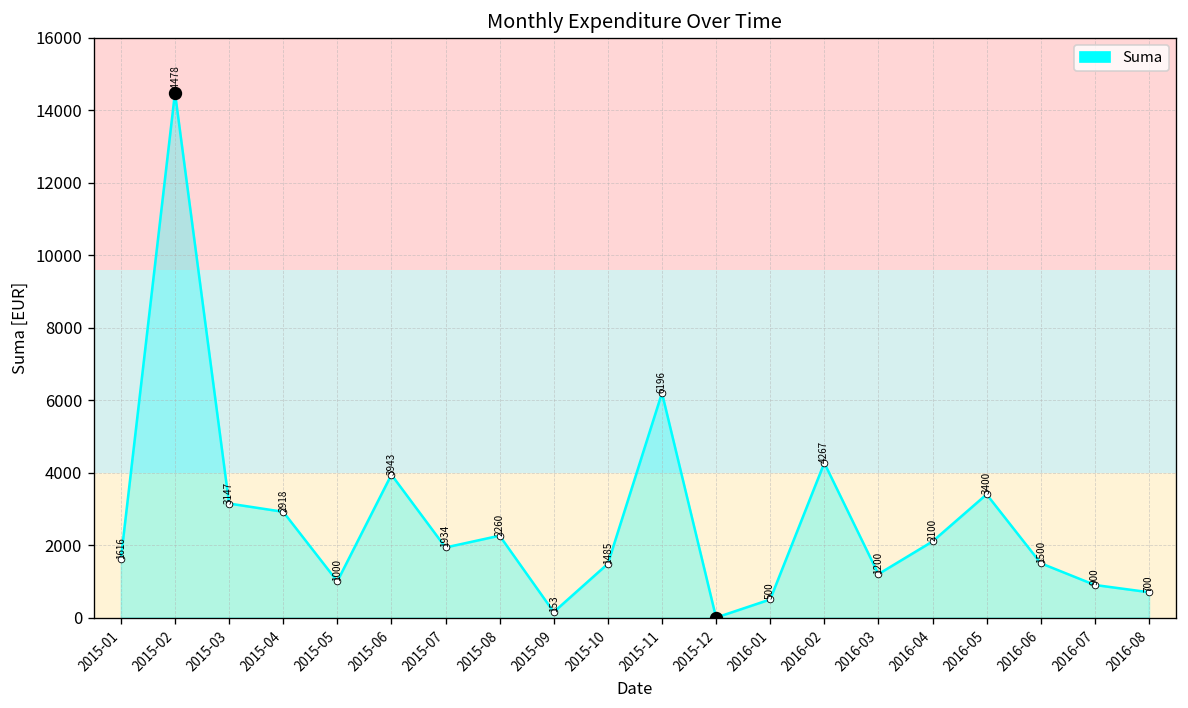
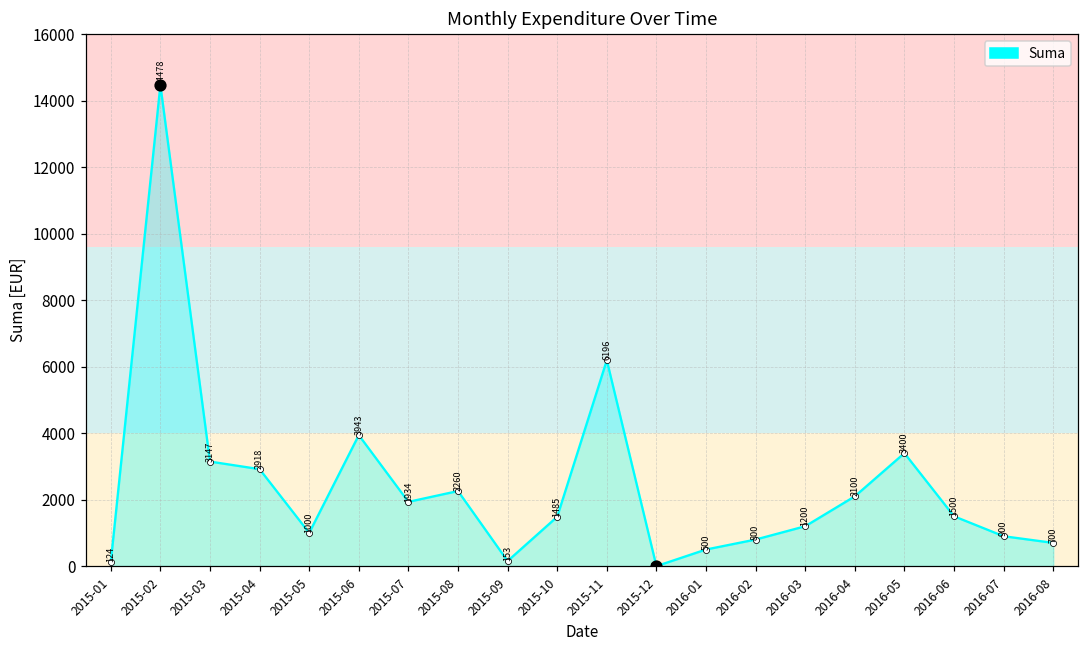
Suma, 2015-01: 1616 -> 124
Suma, 2016-02: 4267 -> 800
